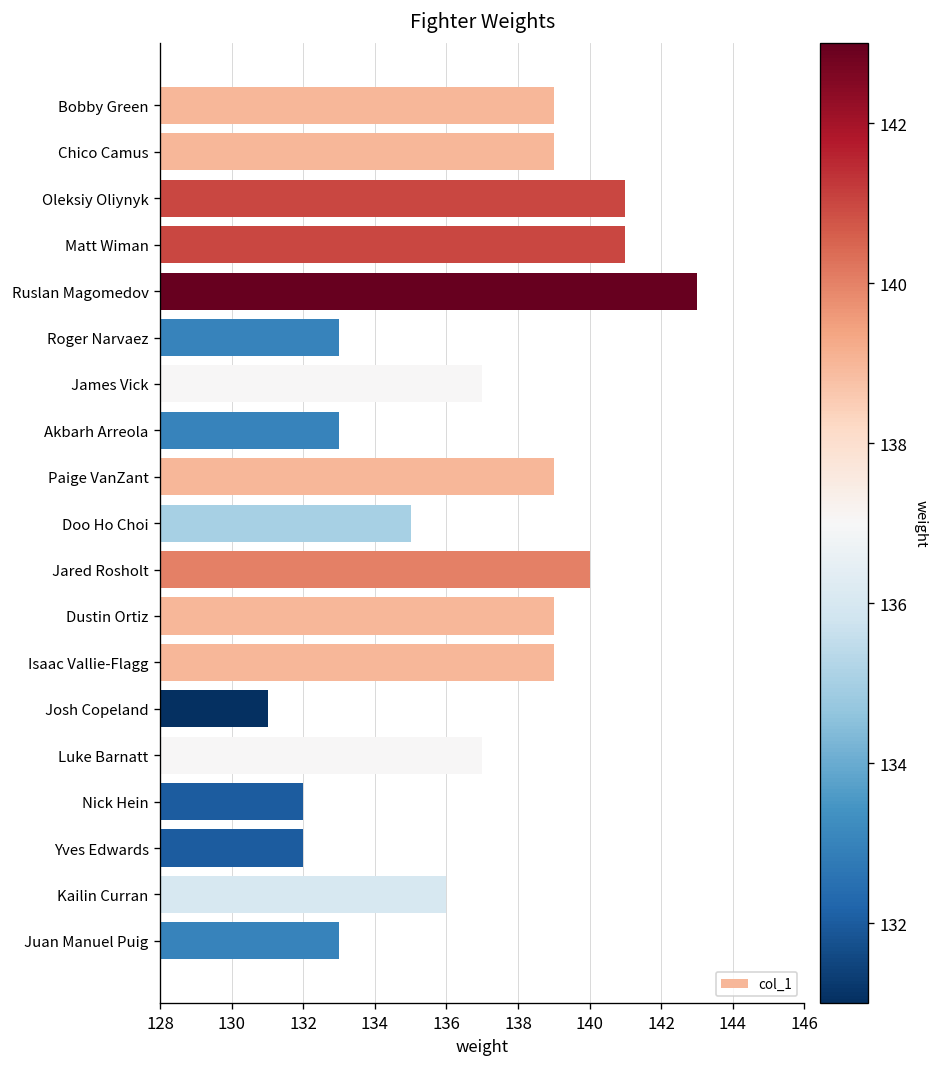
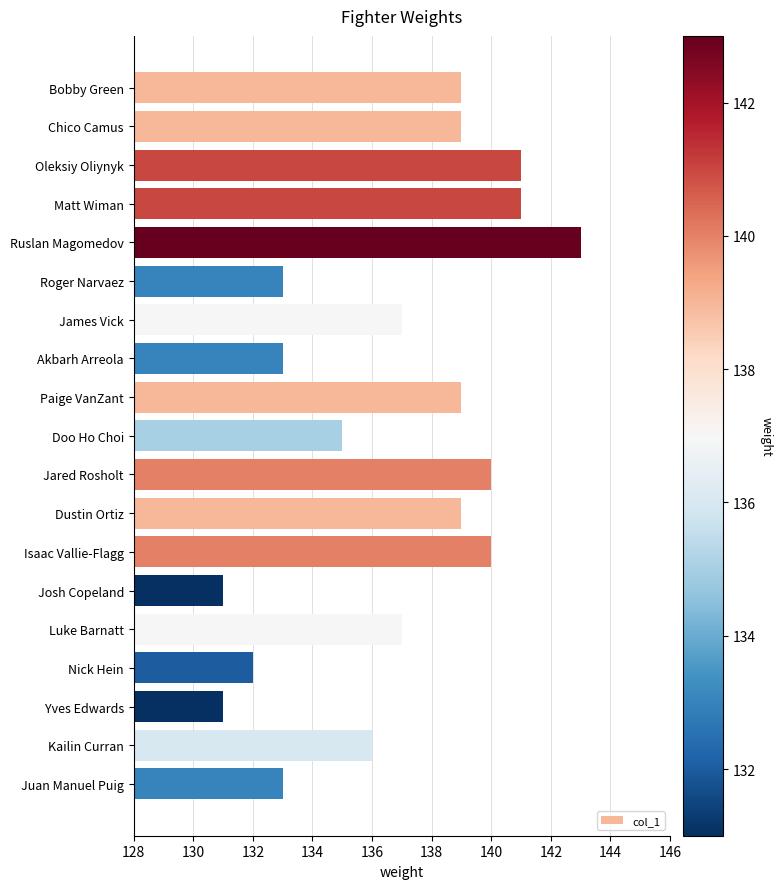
Isaac Vallie-Flagg: 139 -> 140
Yves Edwards: 132 -> 131
